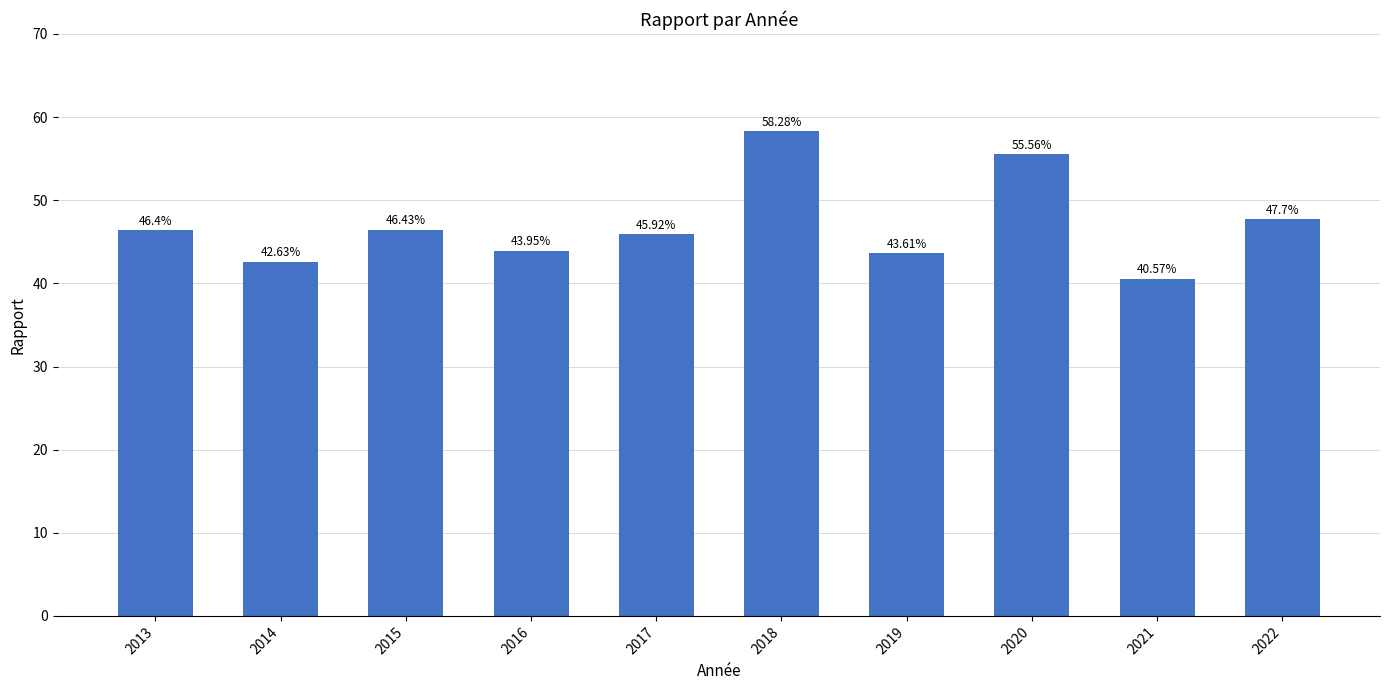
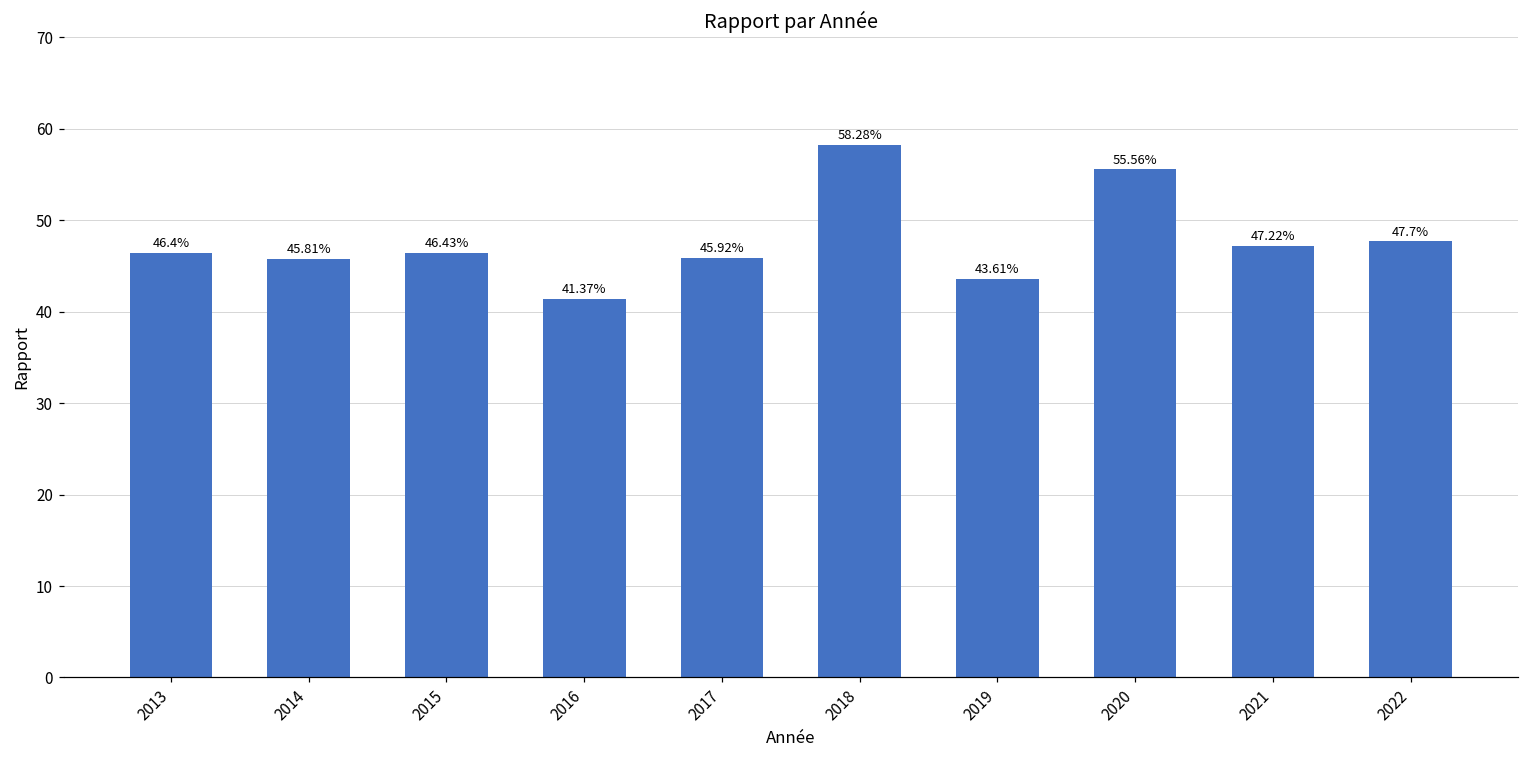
2014: 42.63% -> 45.81%
2016: 43.95% -> 41.37%
2021: 40.57% -> 47.22%
